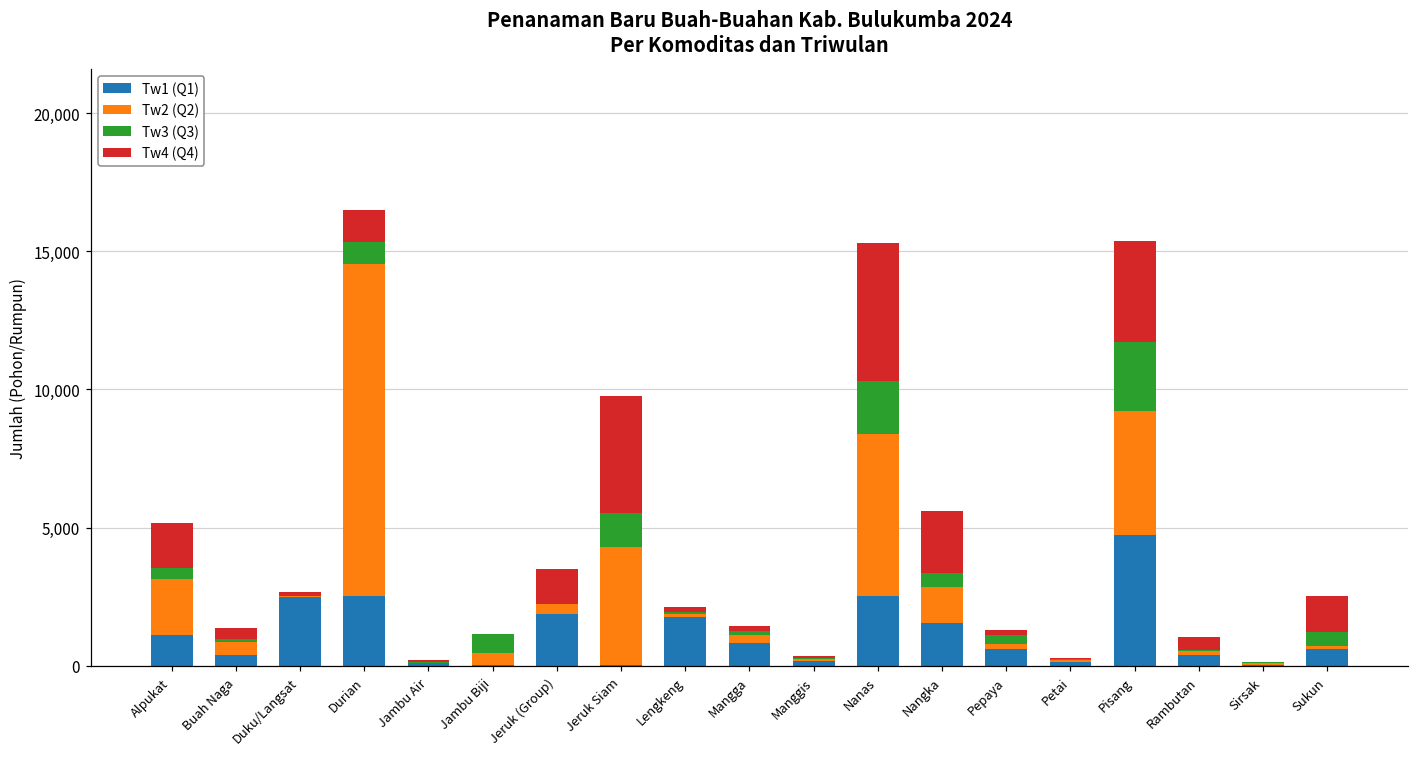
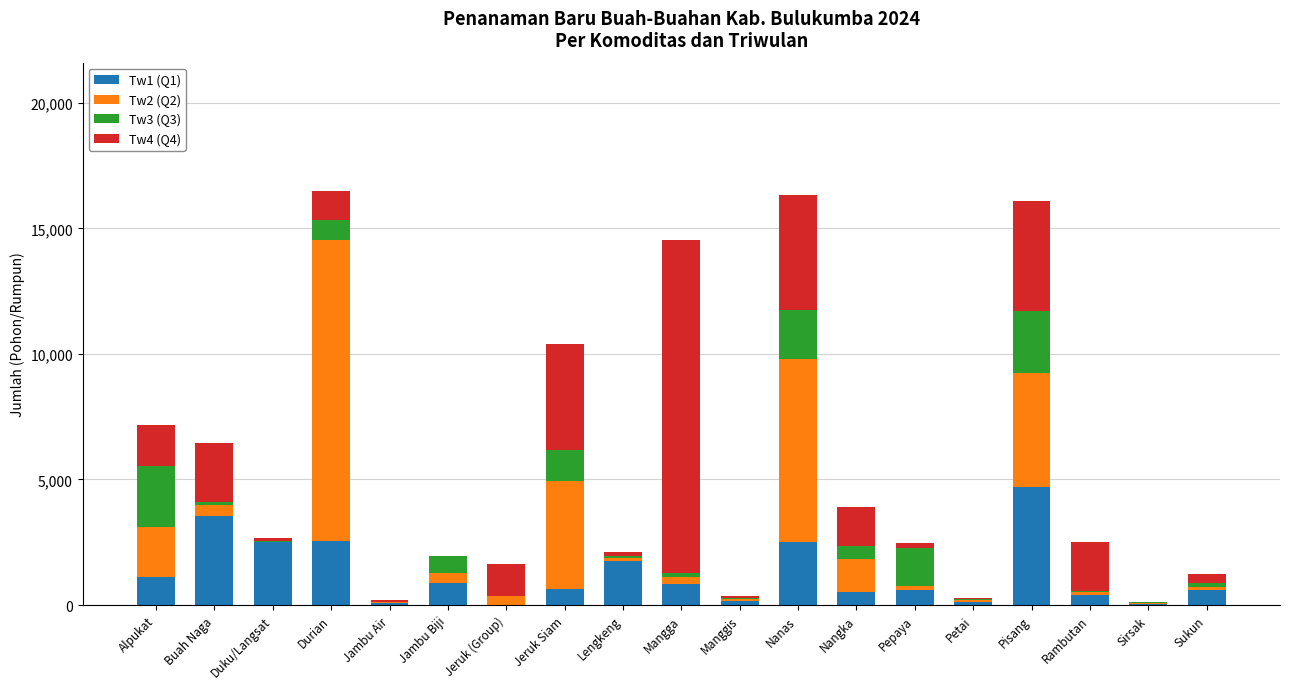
Tw3 (Q3), Alpukat: 400 -> 2,400
Tw1 (Q1), Buah Naga: 400 -> 3,500
Tw4 (Q4), Buah Naga: 400 -> 2,300
Tw1 (Q1), Jambu Biji: 0 -> 900
Tw1 (Q1), Jeruk (Group): 1,900 -> 0
Tw1 (Q1), Jeruk Siam: 0 -> 700
Tw4 (Q4), Mangga: 200 -> 13,300
Tw2 (Q2), Nanas: 5,900 -> 7,300
Tw4 (Q4), Nanas: 5,000 -> 4,600
Tw1 (Q1), Nangka: 1,500 -> 500
Tw4 (Q4), Nangka: 2,200 -> 1,600
Tw3 (Q3), Pepaya: 400 -> 1,500
Tw4 (Q4), Pisang: 3,700 -> 4,400
Tw4 (Q4), Rambutan: 500 -> 1,900
Tw3 (Q3), Sukun: 500 -> 200
Tw4 (Q4), Sukun: 1,300 -> 400
